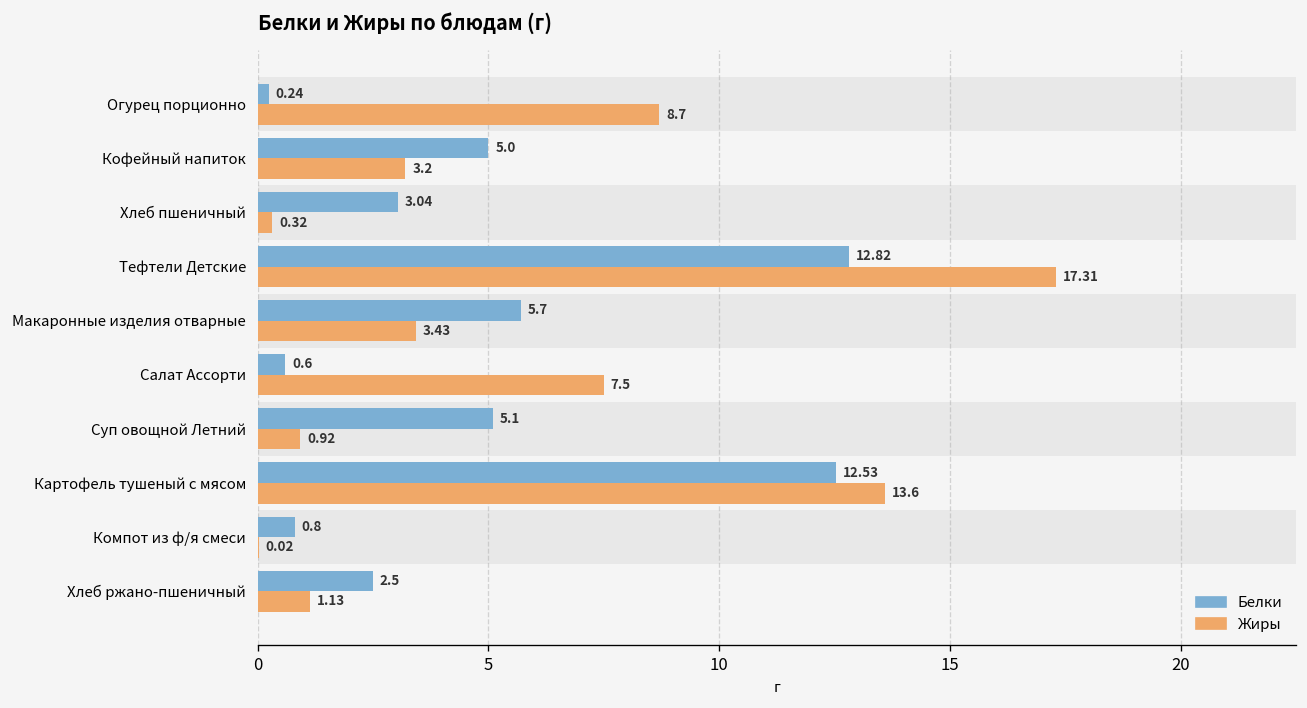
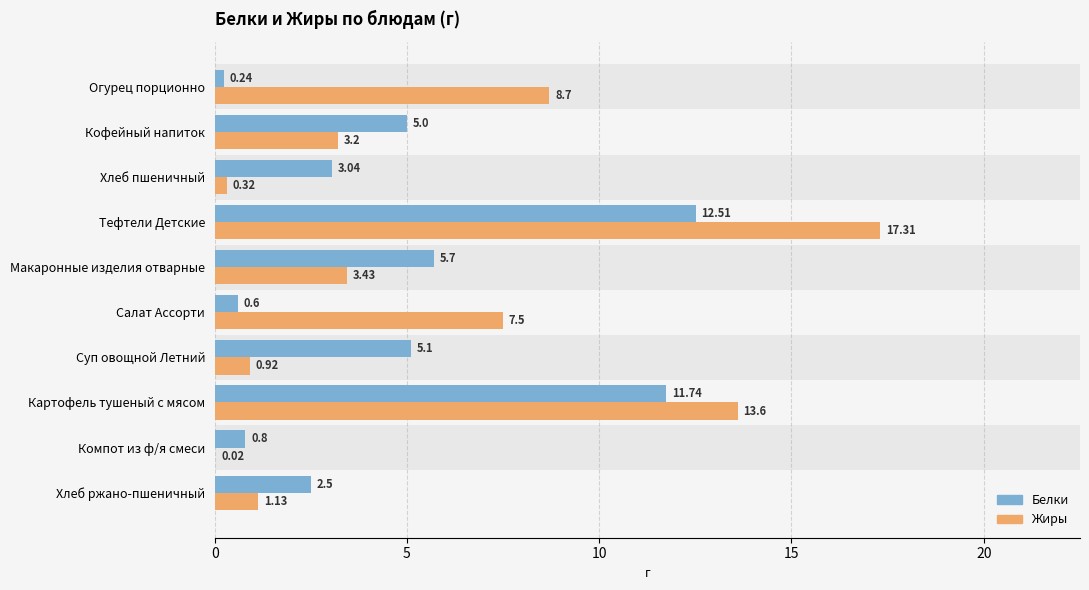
Белки, Тефтели Детские: 12.82 -> 12.51
Белки, Картофель тушеный с мясом: 12.53 -> 11.74
